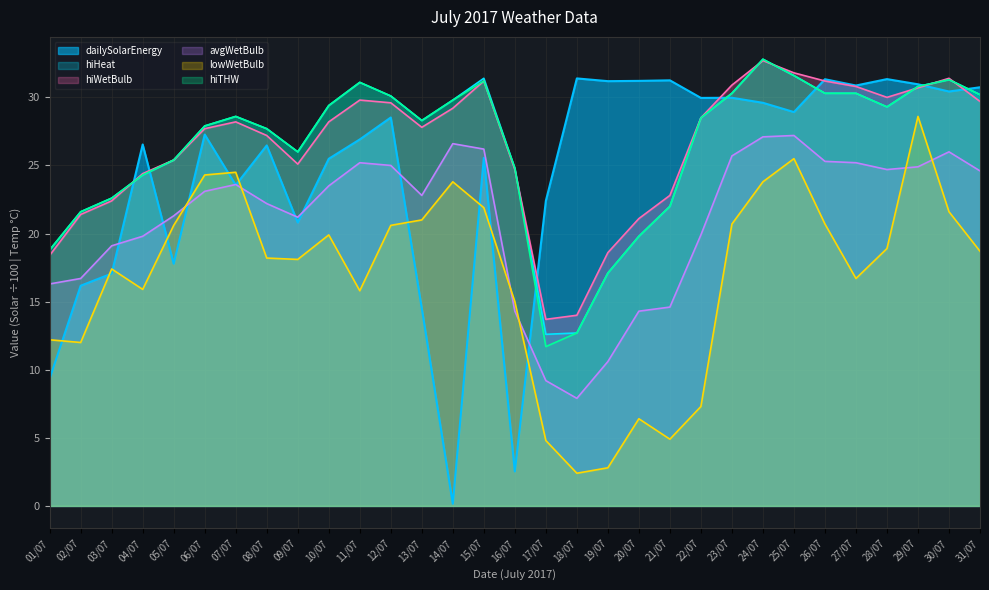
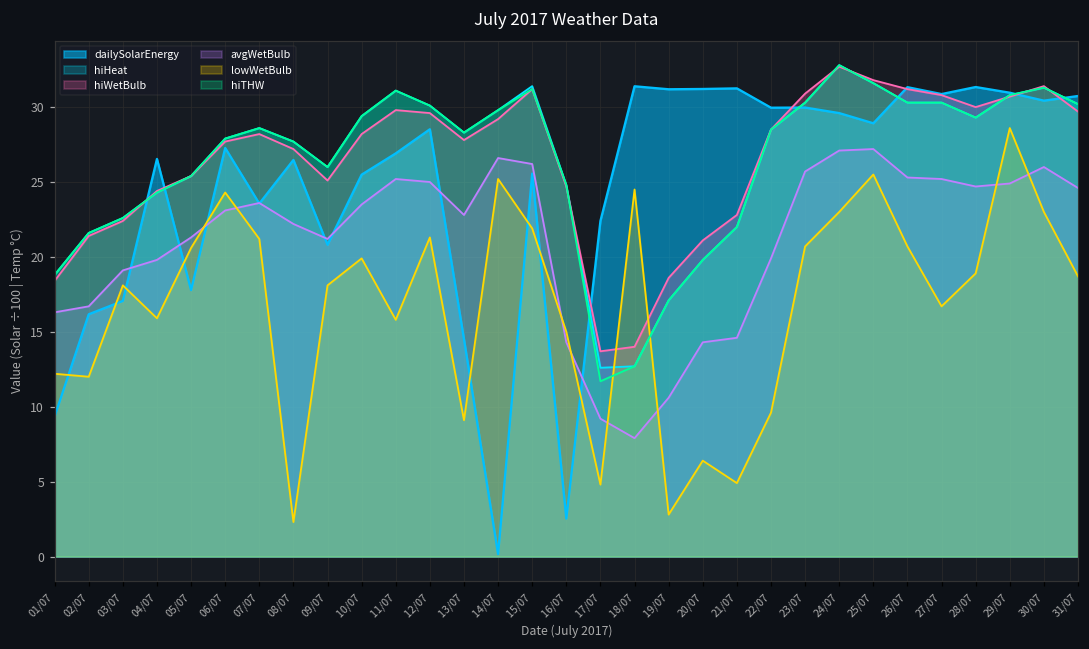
lowWetBulb, 03/07: 17.4 -> 18.1
lowWetBulb, 07/07: 24.5 -> 21.2
lowWetBulb, 08/07: 18.2 -> 2.3
lowWetBulb, 12/07: 20.6 -> 21.3
lowWetBulb, 13/07: 21.0 -> 9.1
lowWetBulb, 14/07: 23.8 -> 25.2
lowWetBulb, 18/07: 2.4 -> 24.5
lowWetBulb, 22/07: 7.3 -> 9.6
lowWetBulb, 24/07: 23.8 -> 23.0
lowWetBulb, 30/07: 21.6 -> 23.0
